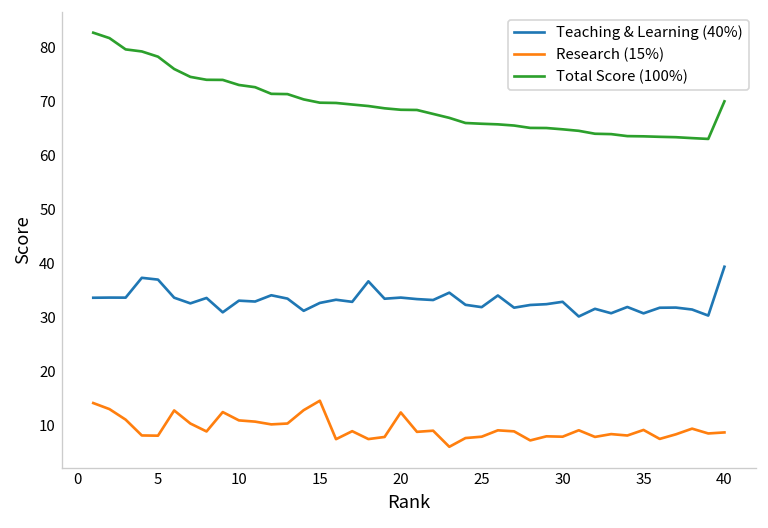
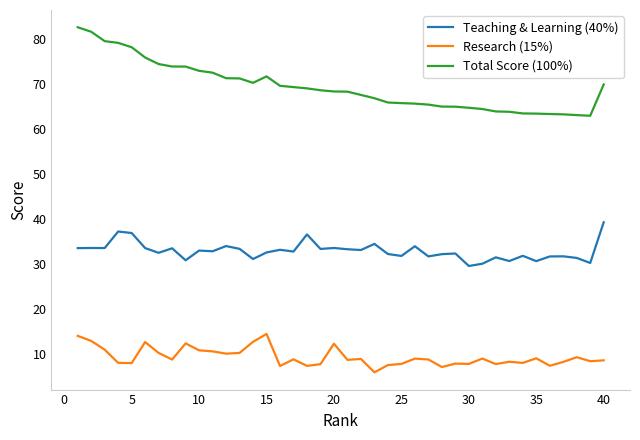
Total Score (100%), 15: 70 -> 72
Teaching & Learning (40%), 30: 33 -> 30
